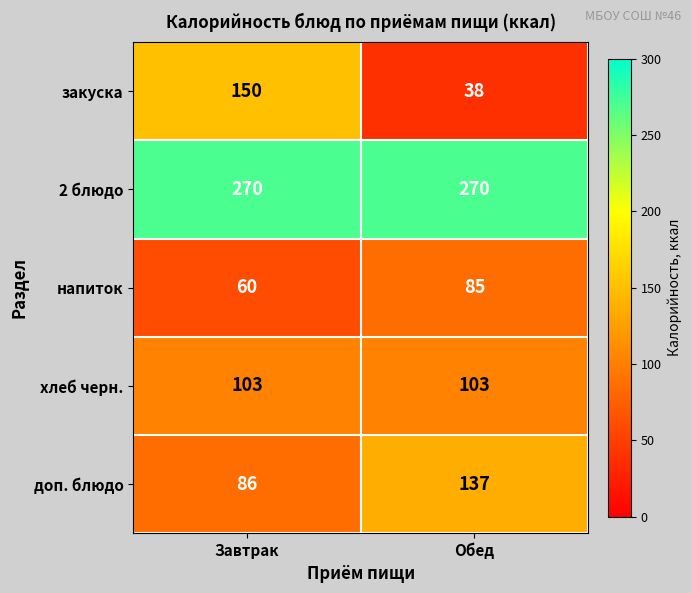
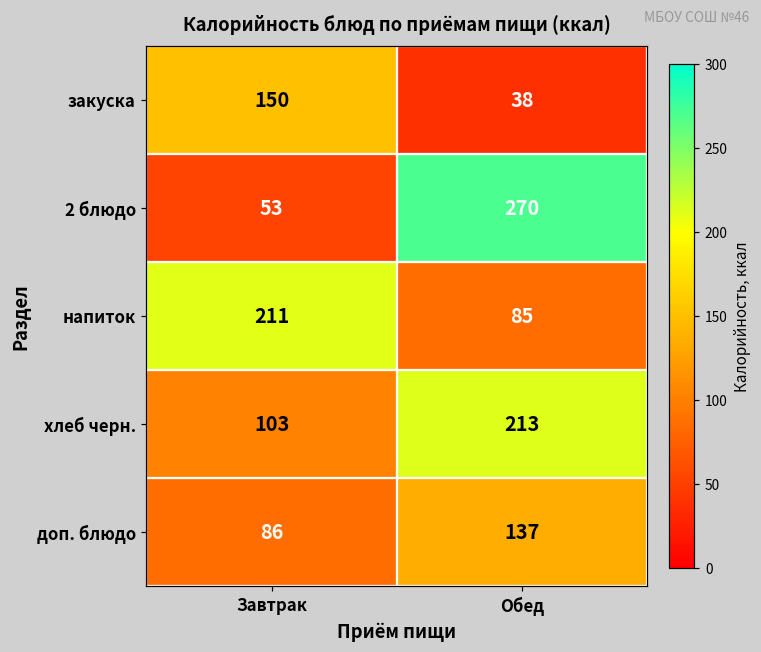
2 блюдо, Завтрак: 270 -> 53
напиток, Завтрак: 60 -> 211
хлеб черн., Обед: 103 -> 213
